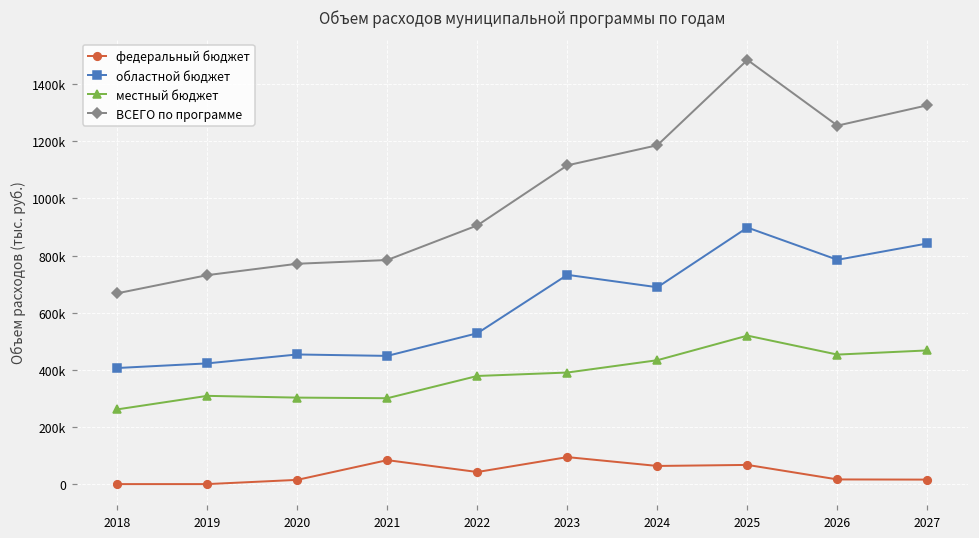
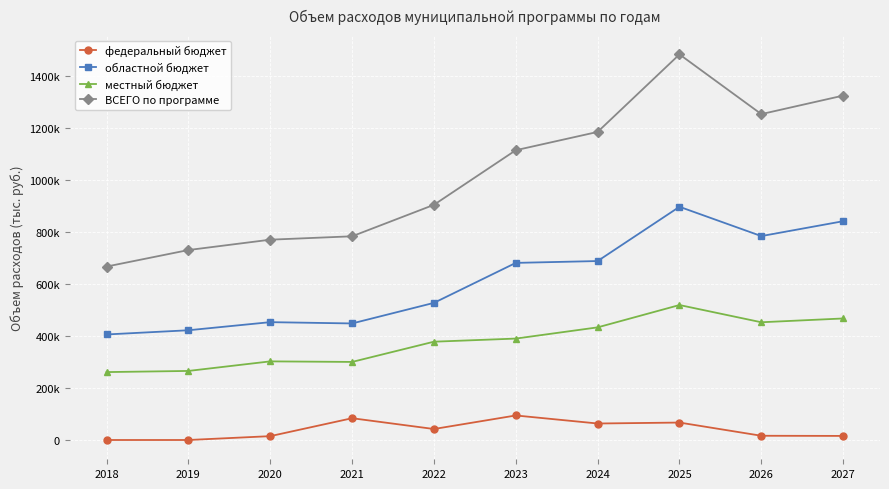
местный бюджет, 2019: 310000 -> 270000
областной бюджет, 2023: 730000 -> 680000
